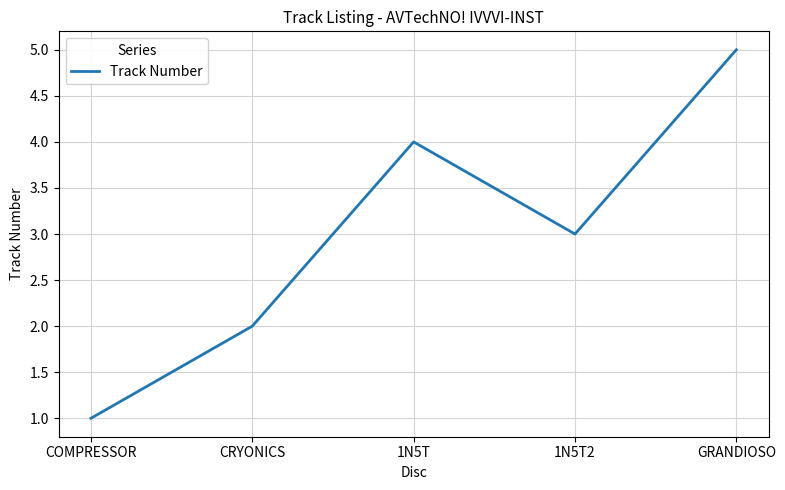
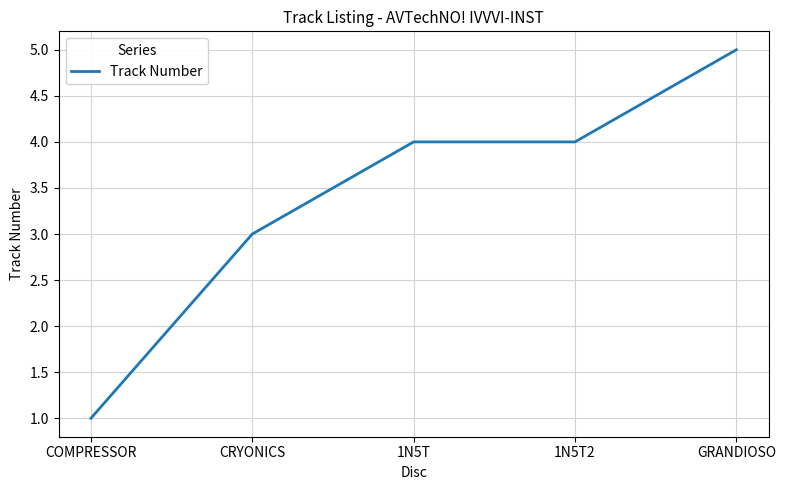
CRYONICS: 2 -> 3
1N5T2: 3 -> 4
